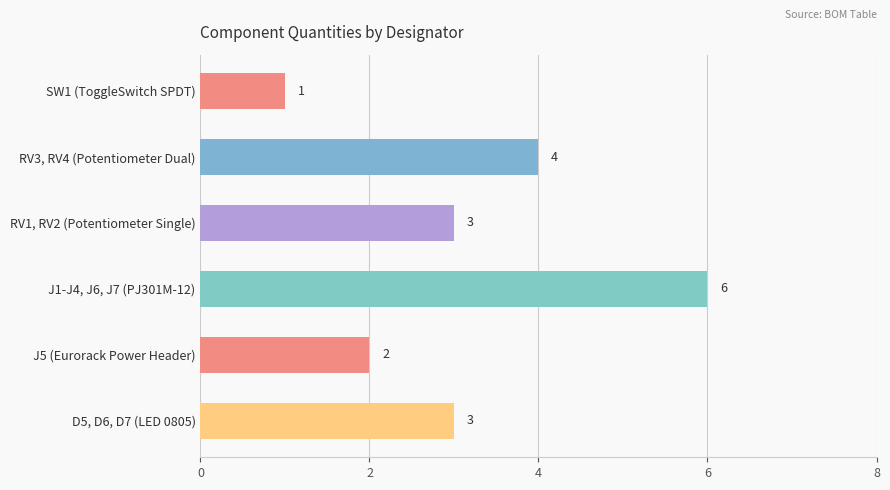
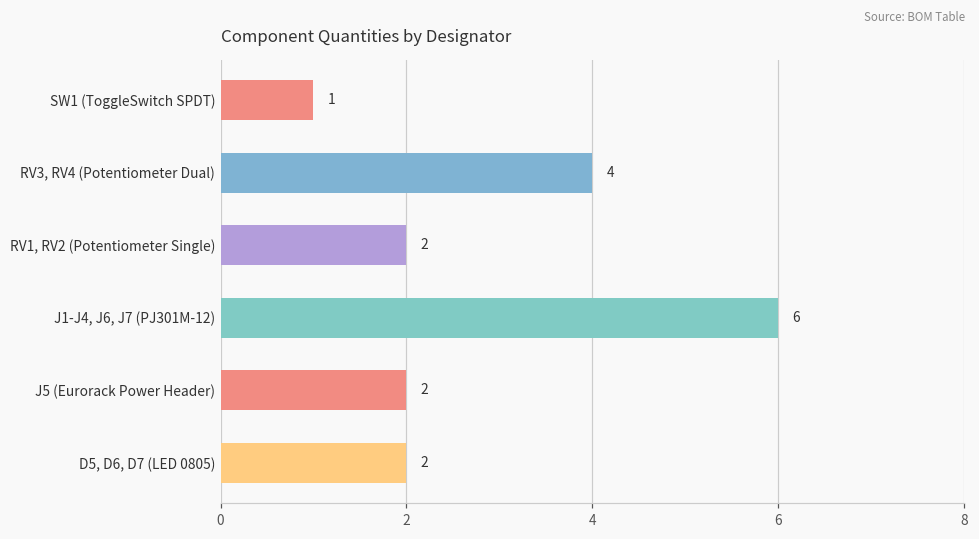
RV1, RV2 (Potentiometer Single): 3 -> 2
D5, D6, D7 (LED 0805): 3 -> 2
